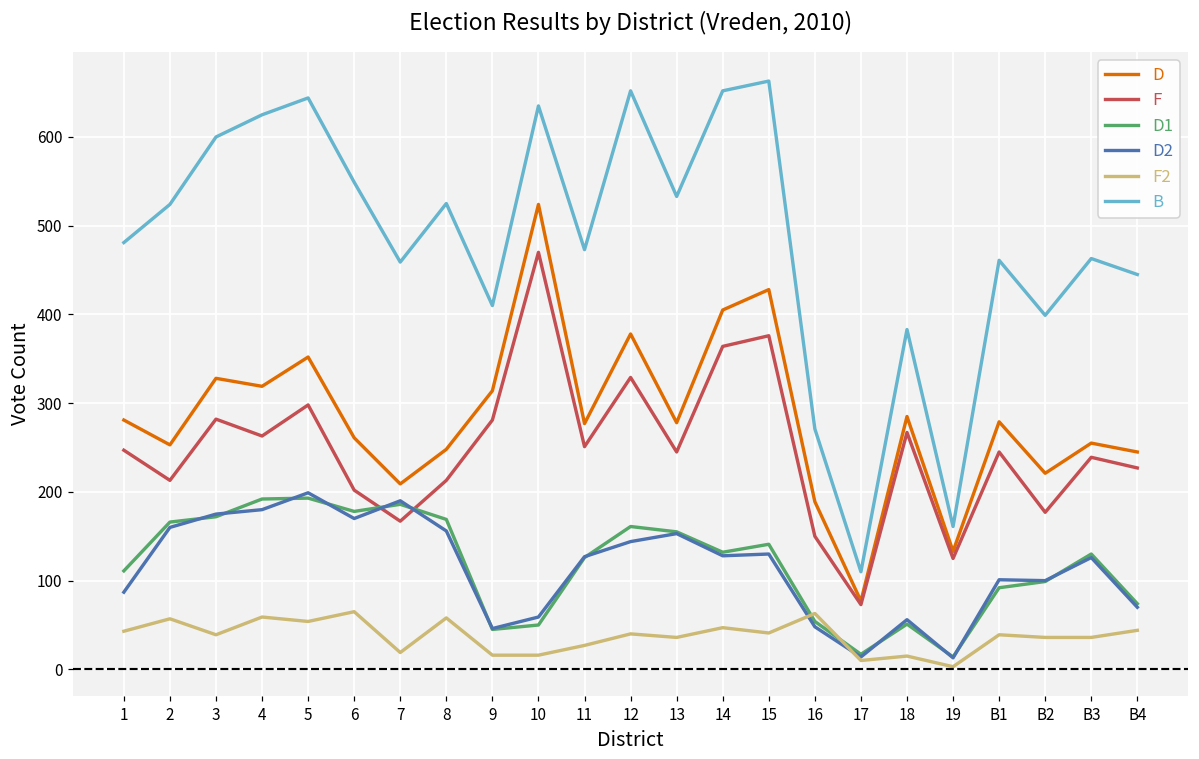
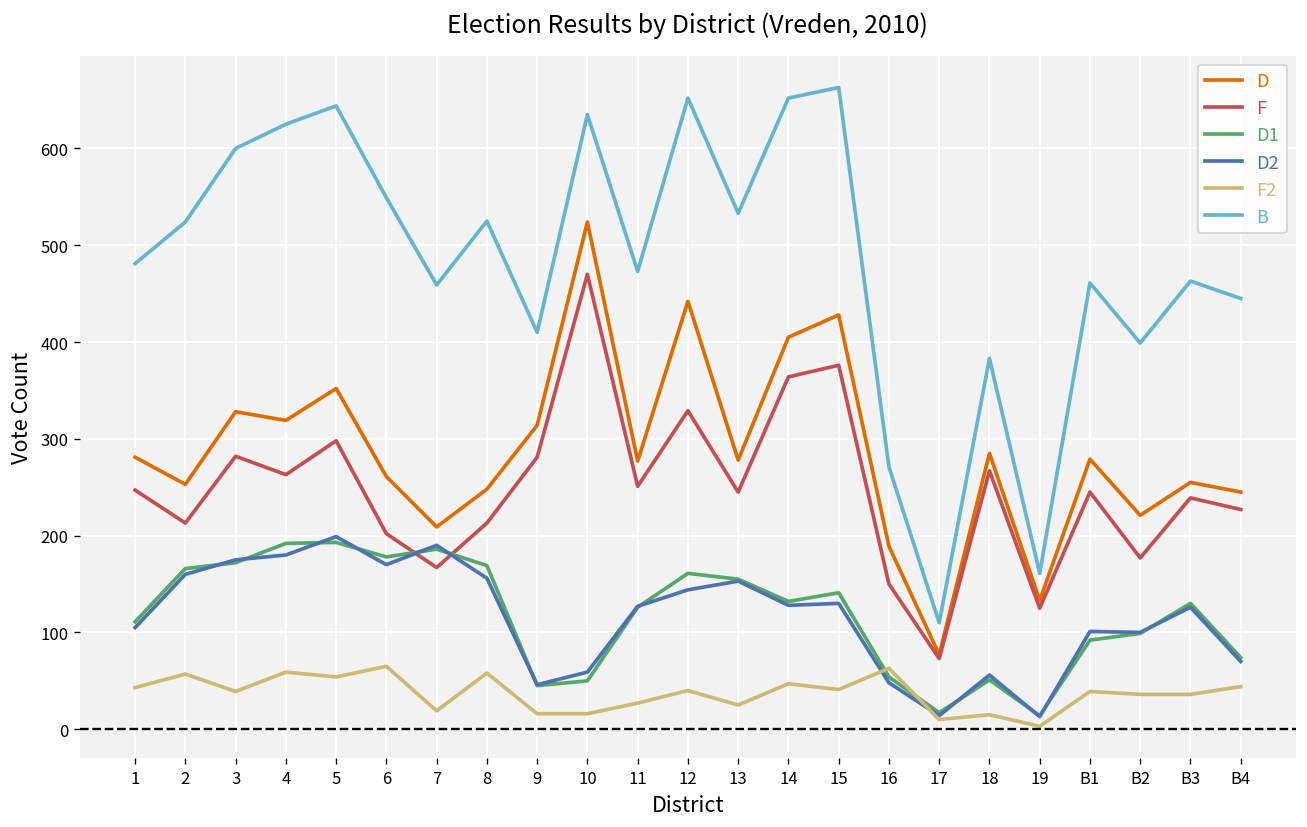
D2, 1: 90 -> 110
D, 12: 380 -> 440
F2, 13: 40 -> 30
